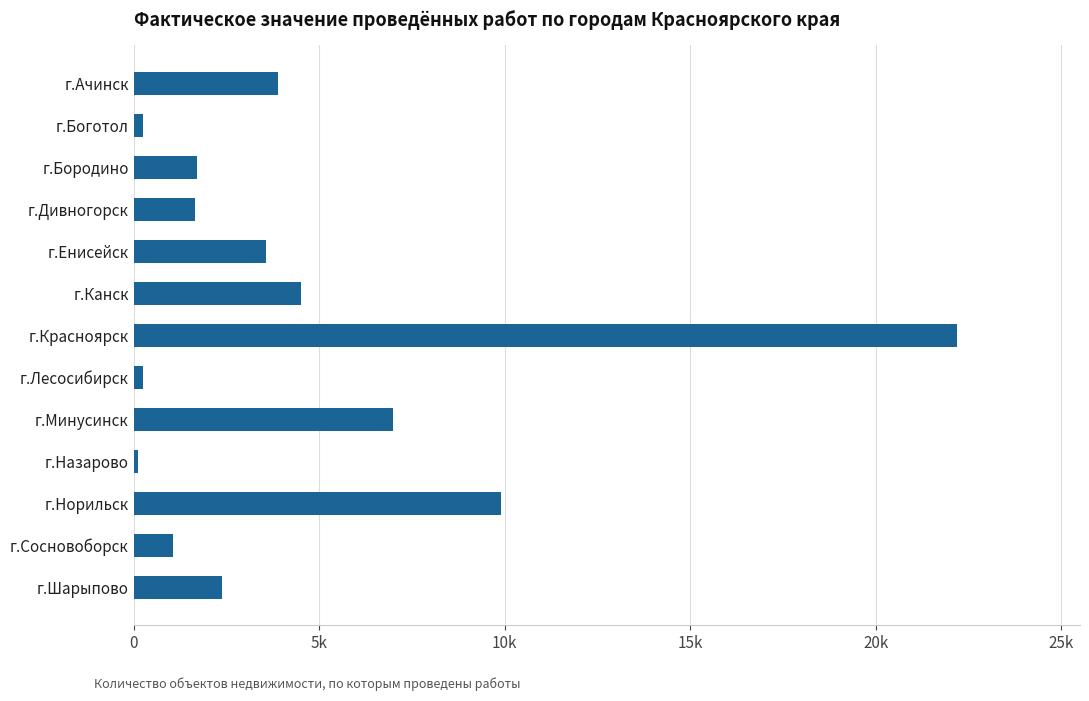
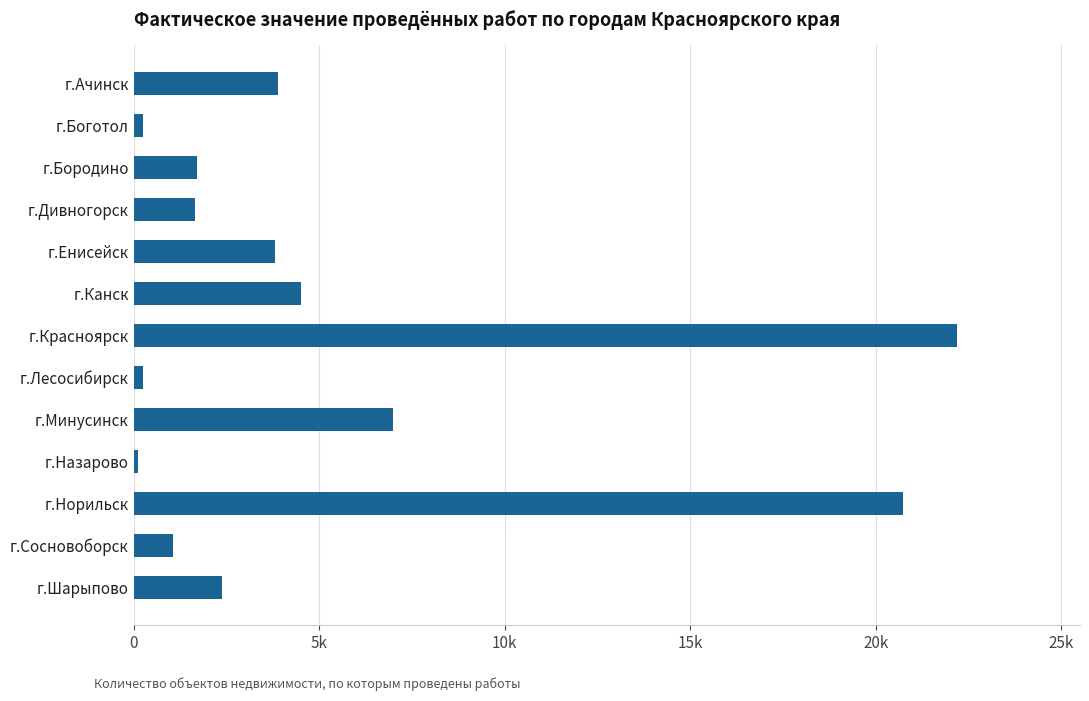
г.Енисейск: 3600 -> 3800
г.Норильск: 9900 -> 20700
